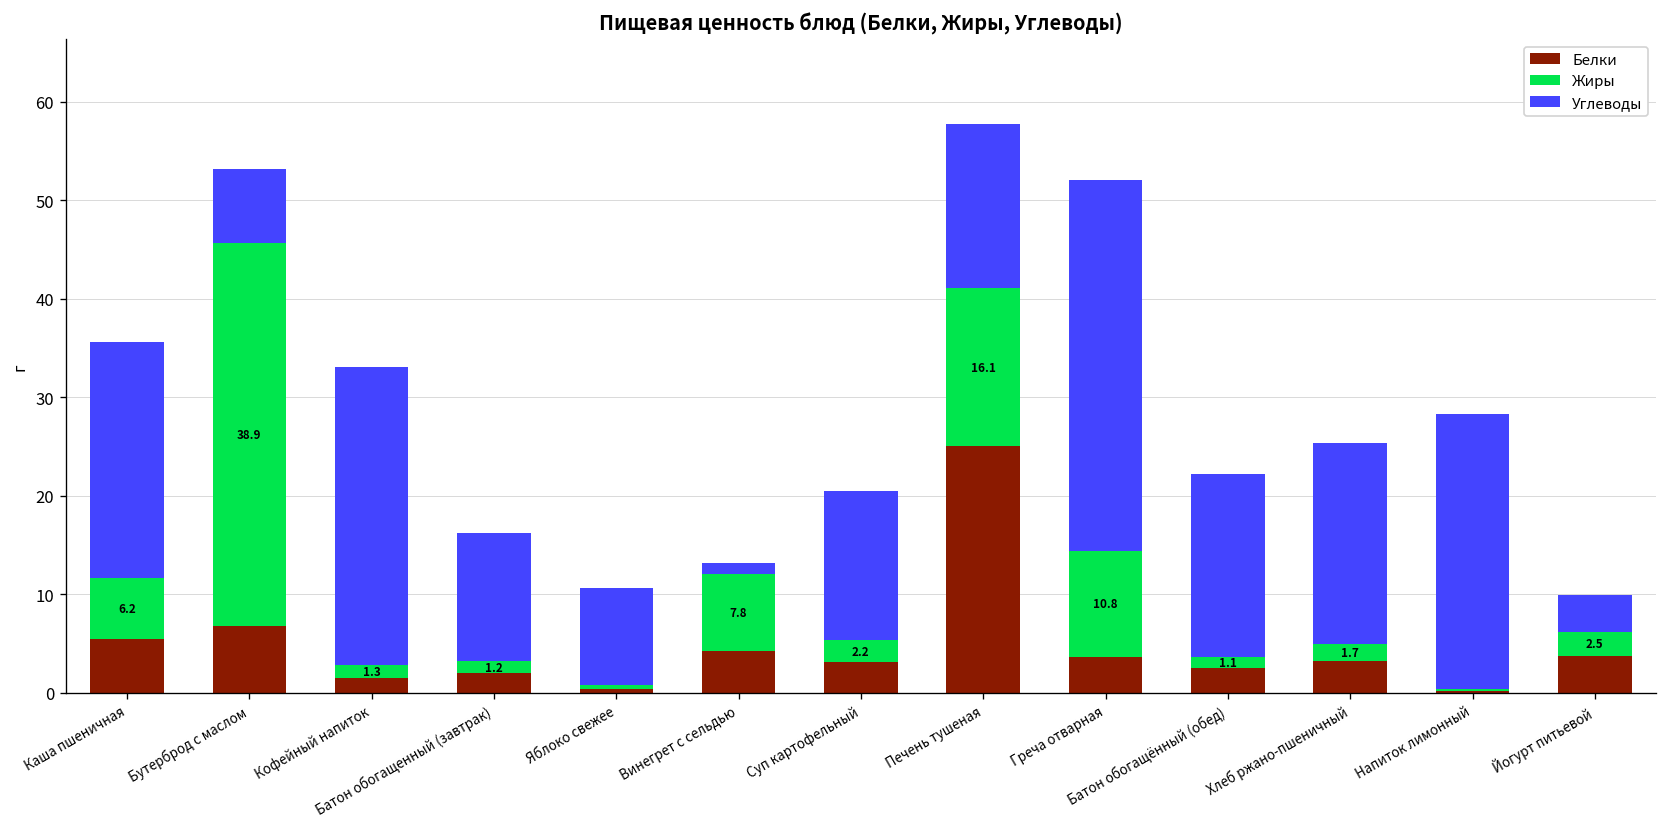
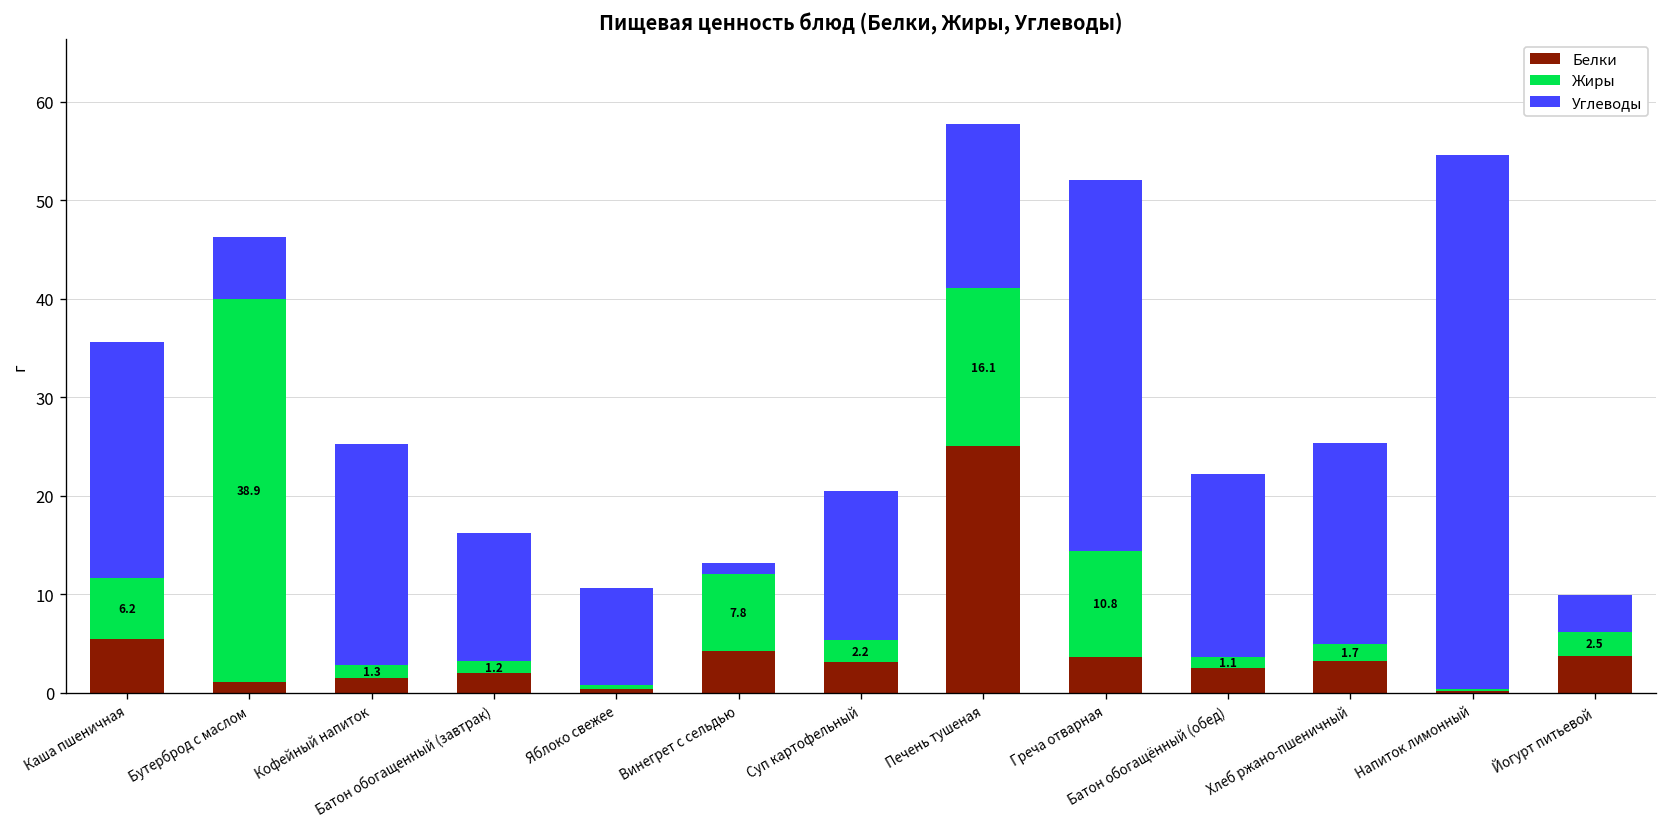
Белки, Бутерброд с маслом: 7 -> 1
Углеводы, Бутерброд с маслом: 8 -> 6
Углеводы, Кофейный напиток: 30 -> 22
Углеводы, Напиток лимонный: 28 -> 54
